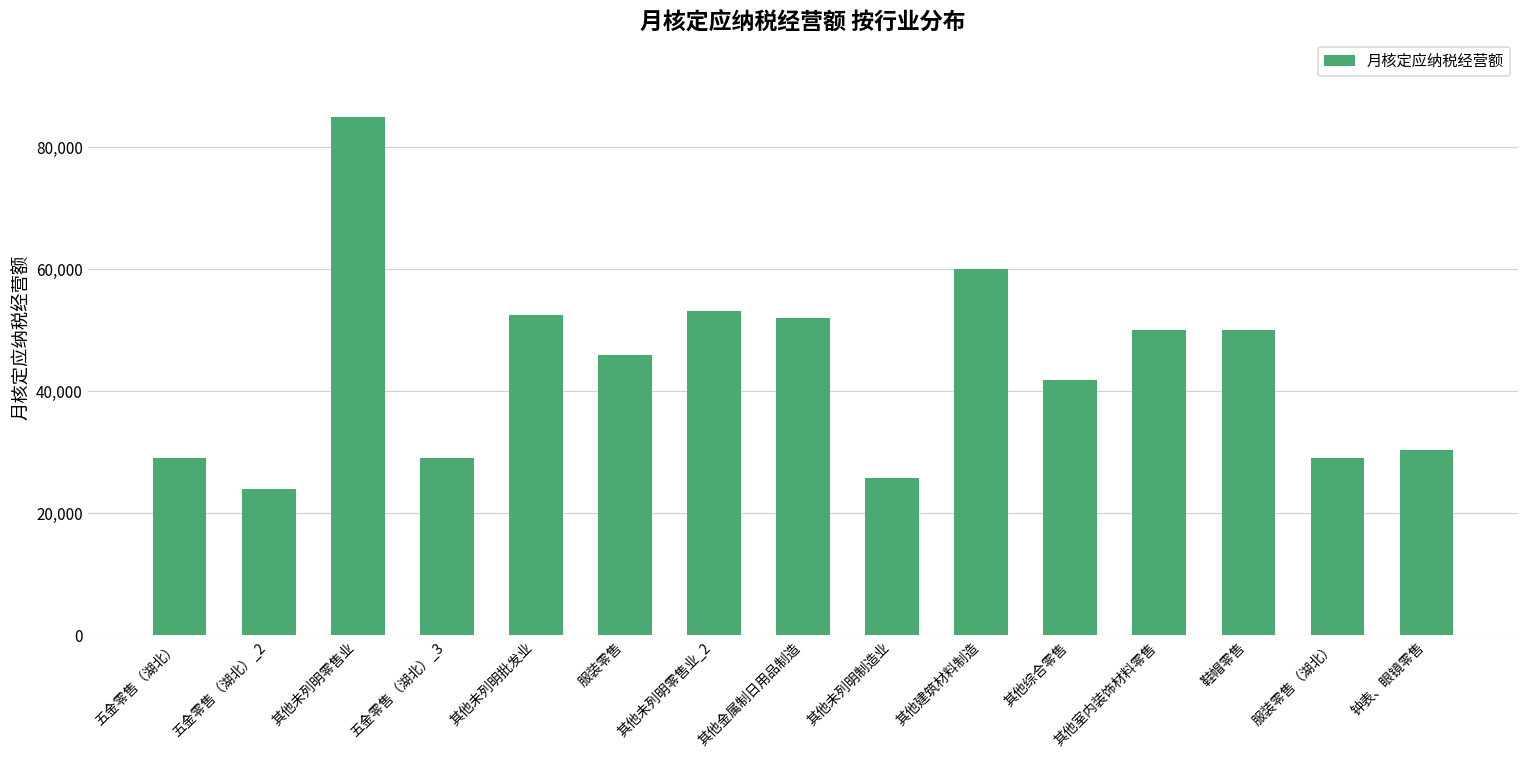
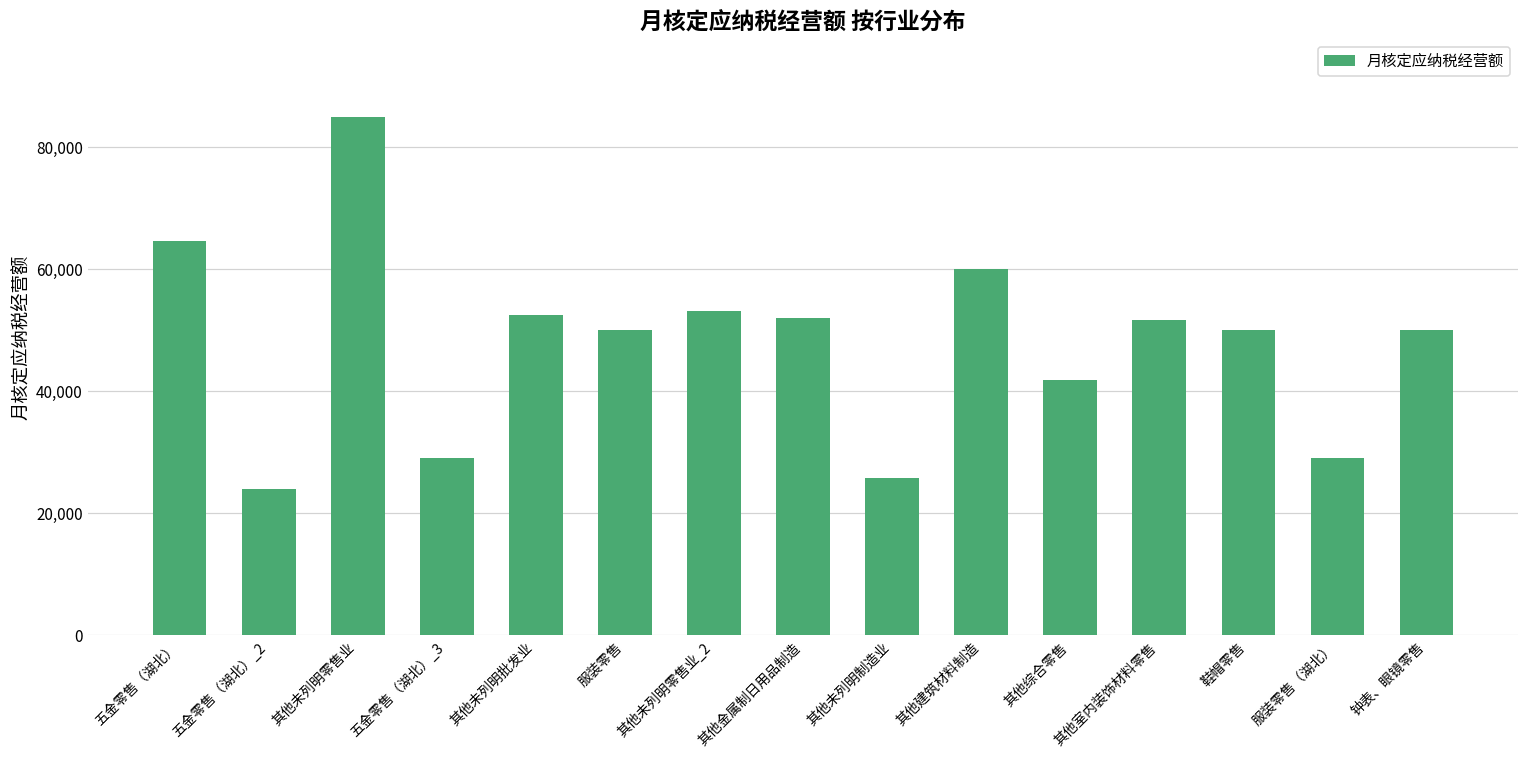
五金零售（湖北）: 29,000 -> 65,000
服装零售: 46,000 -> 50,000
其他室内装饰材料零售: 50,000 -> 52,000
钟表、眼镜零售: 30,000 -> 50,000
